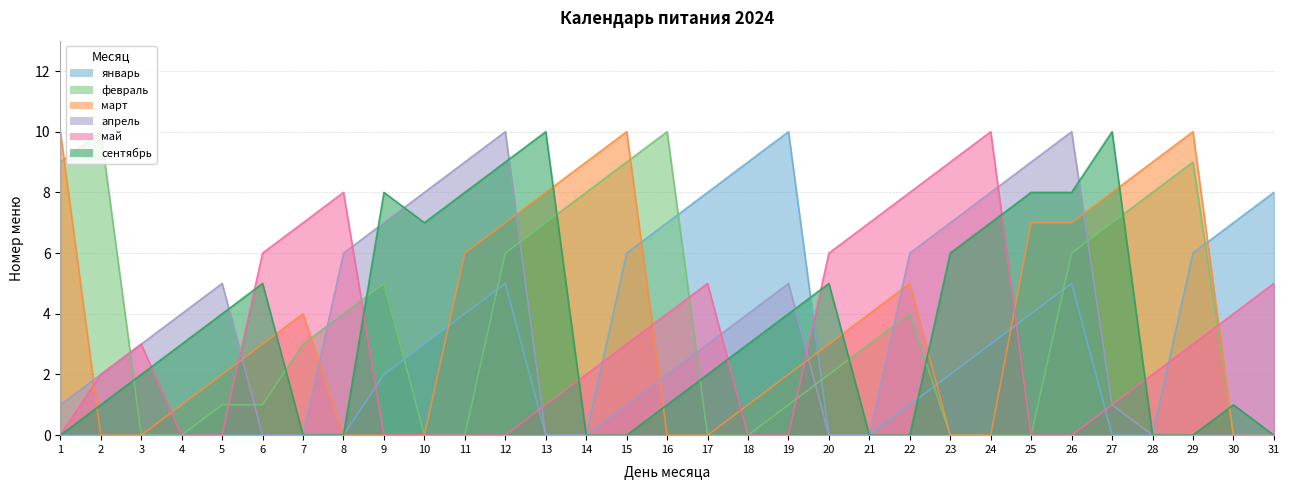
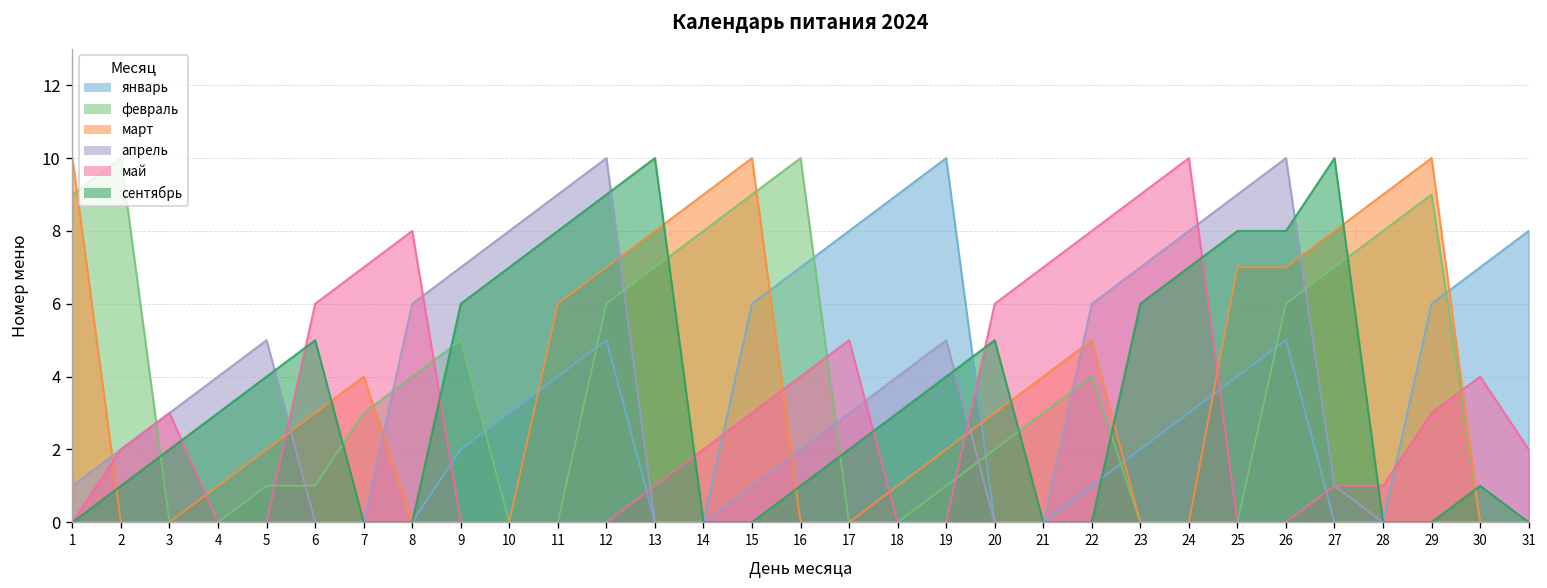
сентябрь, 9: 8 -> 6
май, 28: 2 -> 1
май, 31: 5 -> 2
